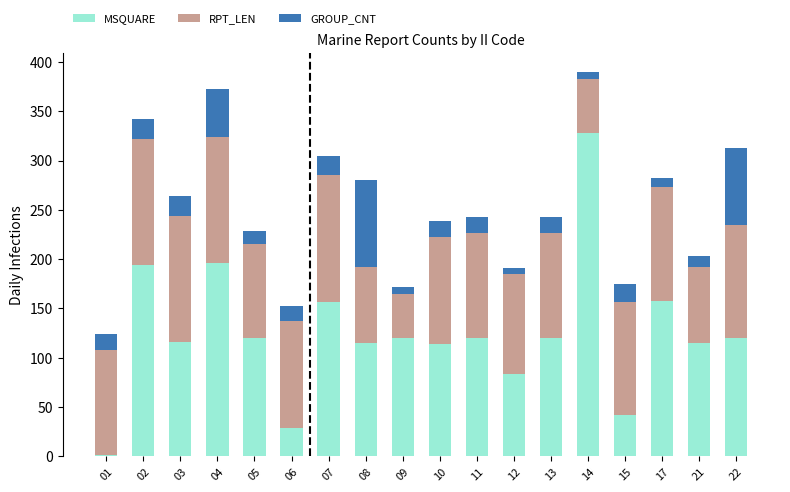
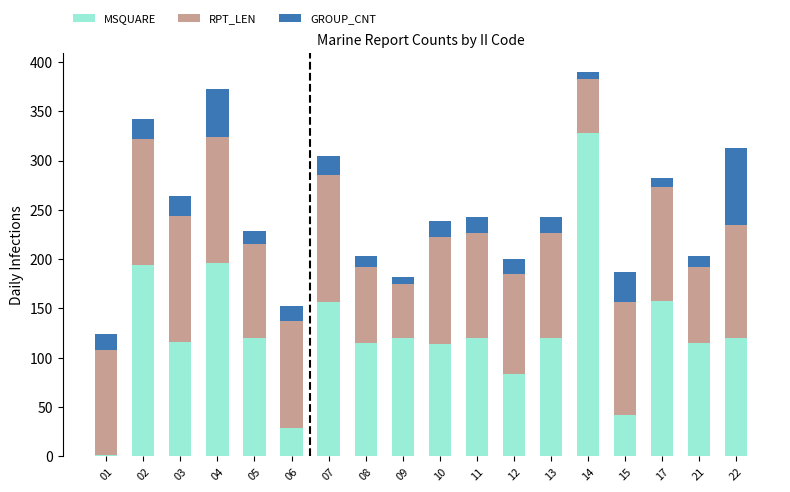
GROUP_CNT, 08: 90 -> 10
RPT_LEN, 09: 50 -> 60
GROUP_CNT, 12: 10 -> 20
GROUP_CNT, 15: 20 -> 30
